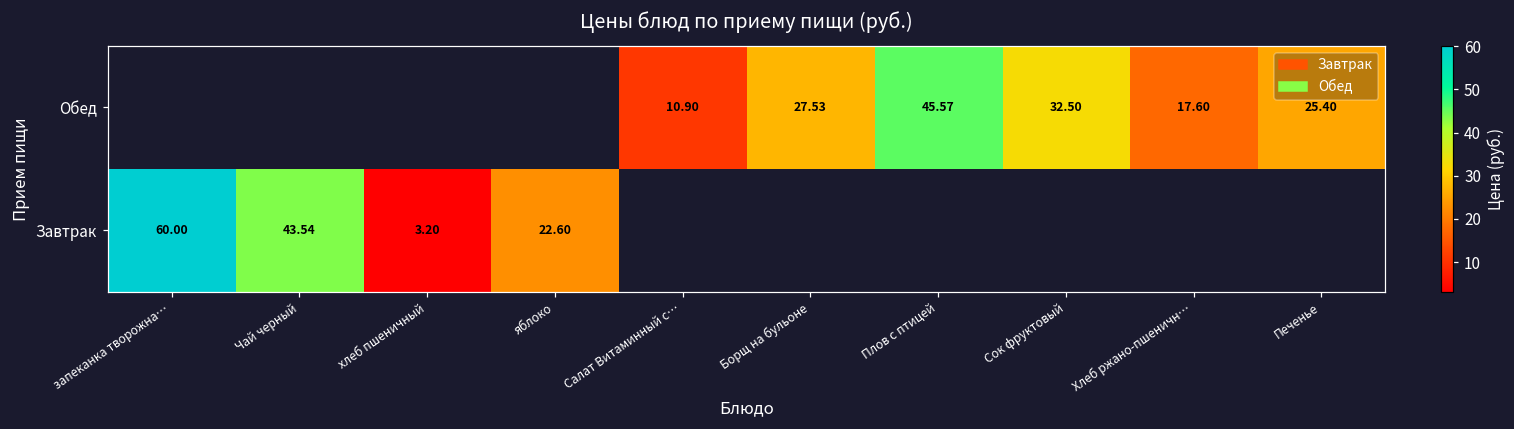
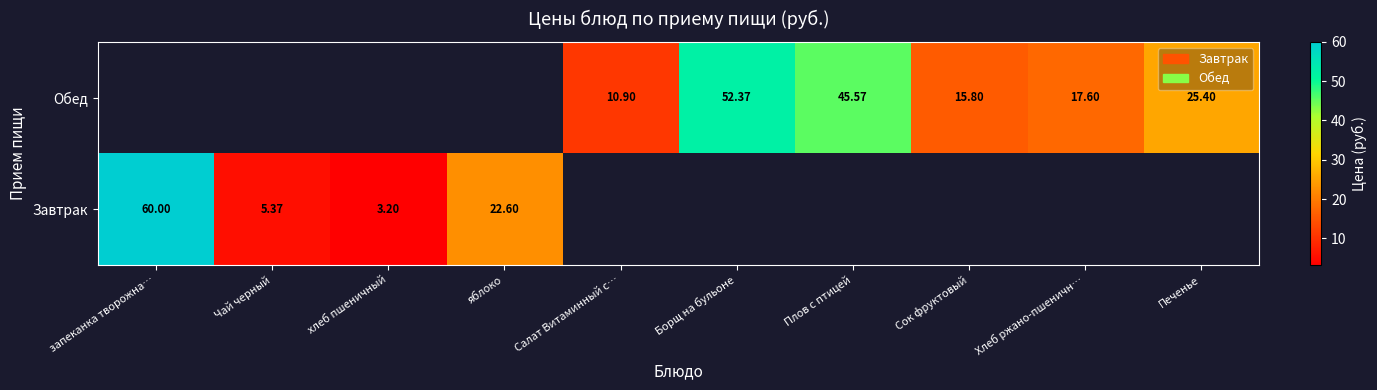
Обед, Борщ на бульоне: 27.53 -> 52.37
Обед, Сок фруктовый: 32.50 -> 15.80
Завтрак, Чай черный: 43.54 -> 5.37
